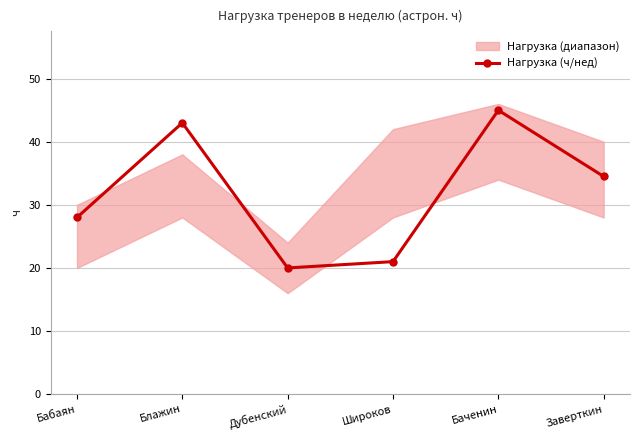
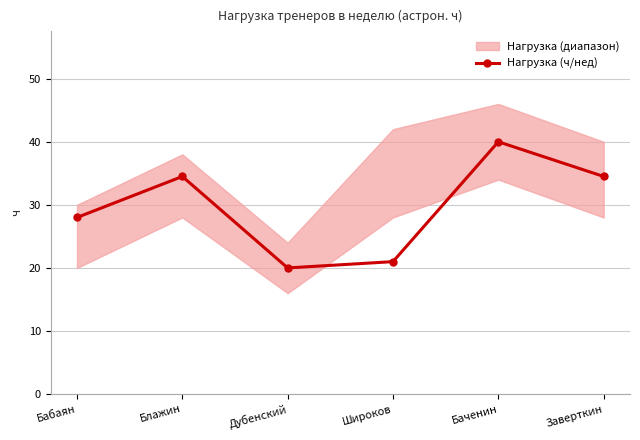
Нагрузка (ч/нед), Блажин: 43 -> 35
Нагрузка (ч/нед), Баченин: 45 -> 40
